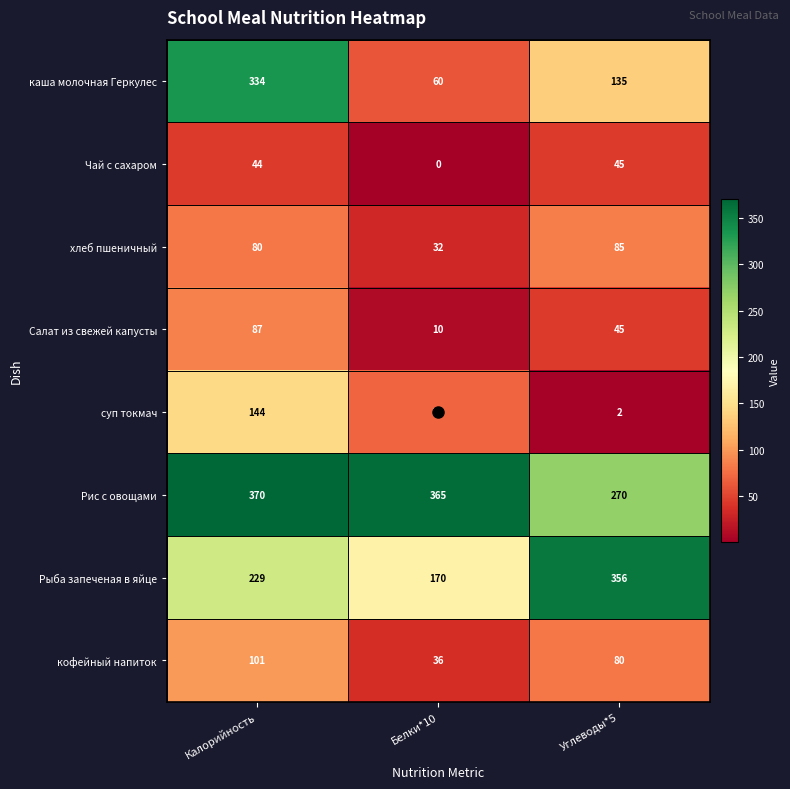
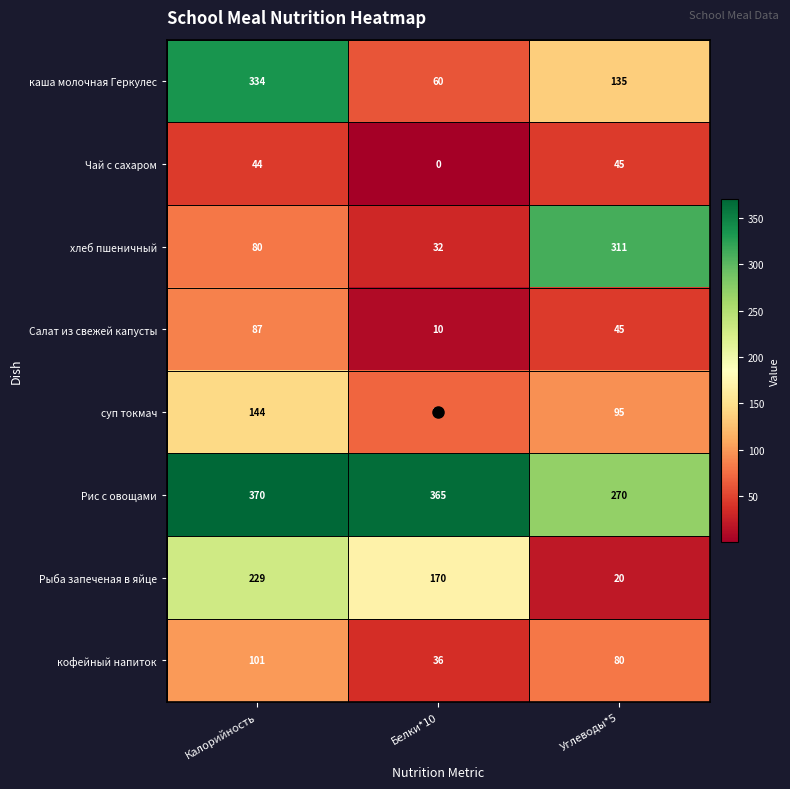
хлеб пшеничный, Углеводы*5: 85 -> 311
суп токмач, Углеводы*5: 2 -> 95
Рыба запеченая в яйце, Углеводы*5: 356 -> 20
